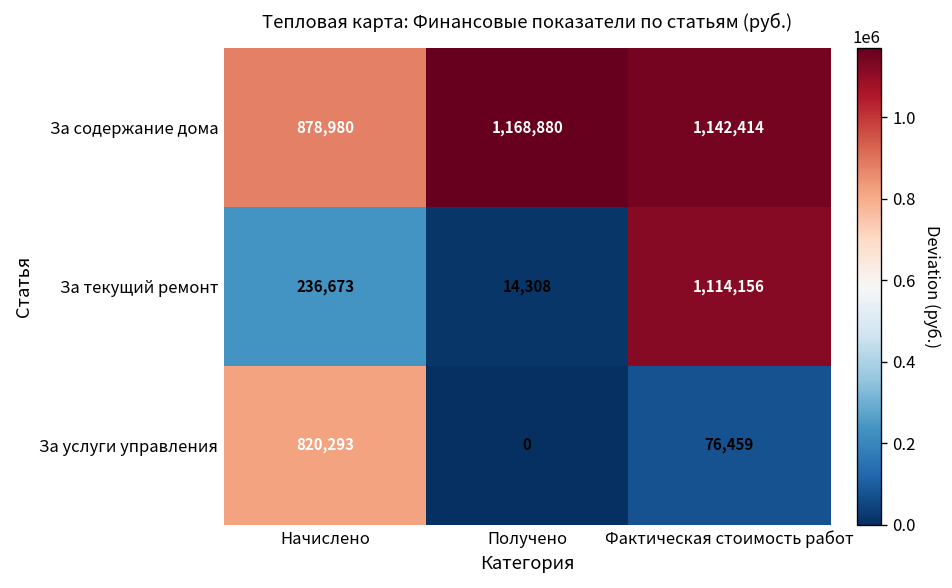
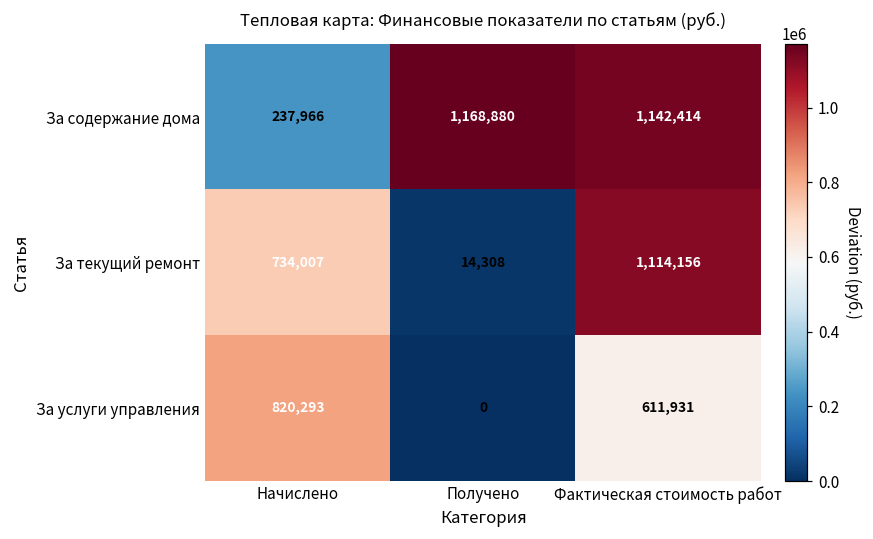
За содержание дома, Начислено: 878,980 -> 237,966
За текущий ремонт, Начислено: 236,673 -> 734,007
За услуги управления, Фактическая стоимость работ: 76,459 -> 611,931
